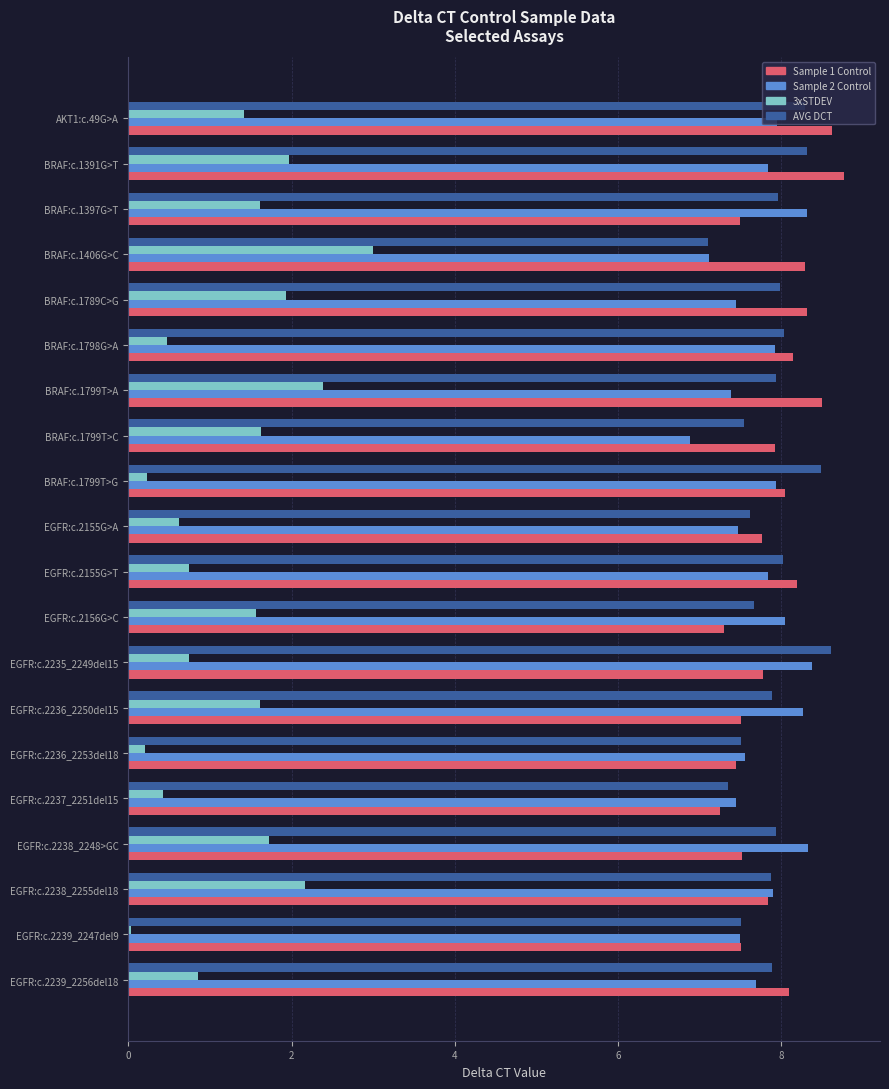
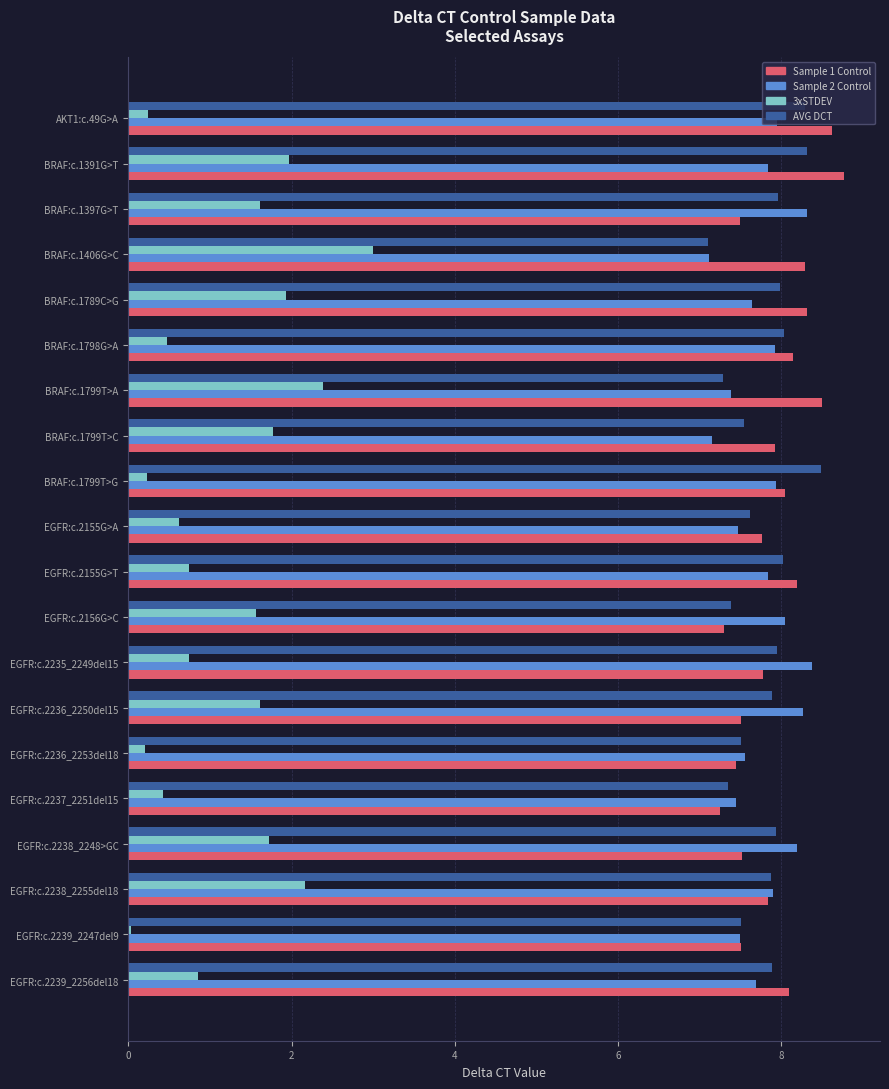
3xSTDEV, AKT1:c.49G>A: 1.4 -> 0.2
Sample 2 Control, BRAF:c.1789C>G: 7.4 -> 7.6
AVG DCT, BRAF:c.1799T>A: 7.9 -> 7.3
3xSTDEV, BRAF:c.1799T>C: 1.6 -> 1.8
Sample 2 Control, BRAF:c.1799T>C: 6.9 -> 7.1
AVG DCT, EGFR:c.2156G>C: 7.7 -> 7.4
AVG DCT, EGFR:c.2235_2249del15: 8.6 -> 8.0
Sample 2 Control, EGFR:c.2238_2248>GC: 8.3 -> 8.2
